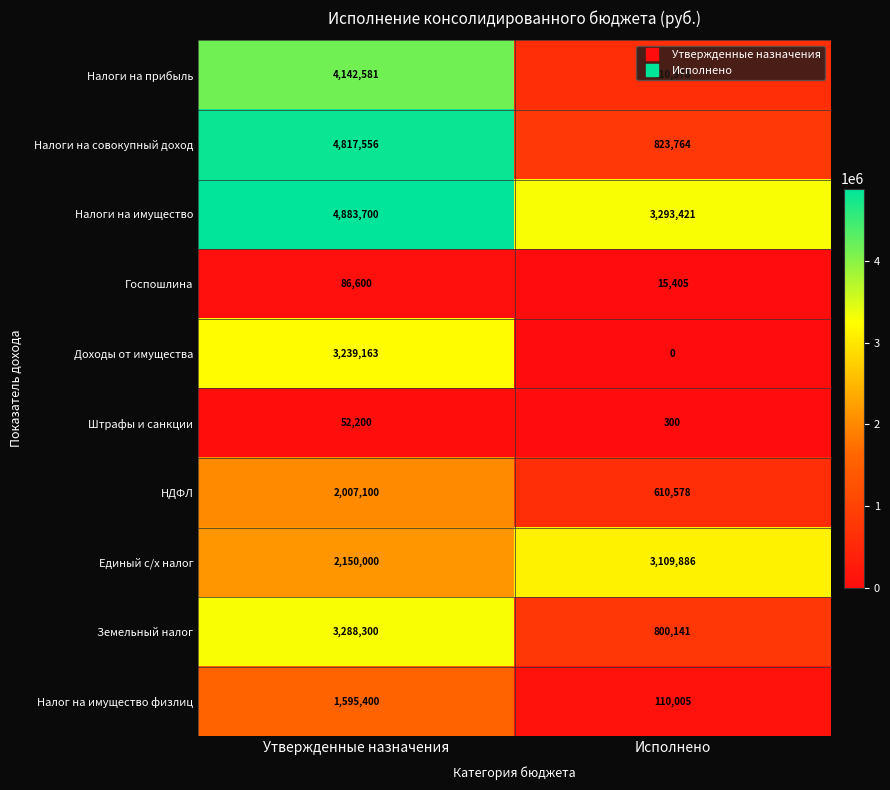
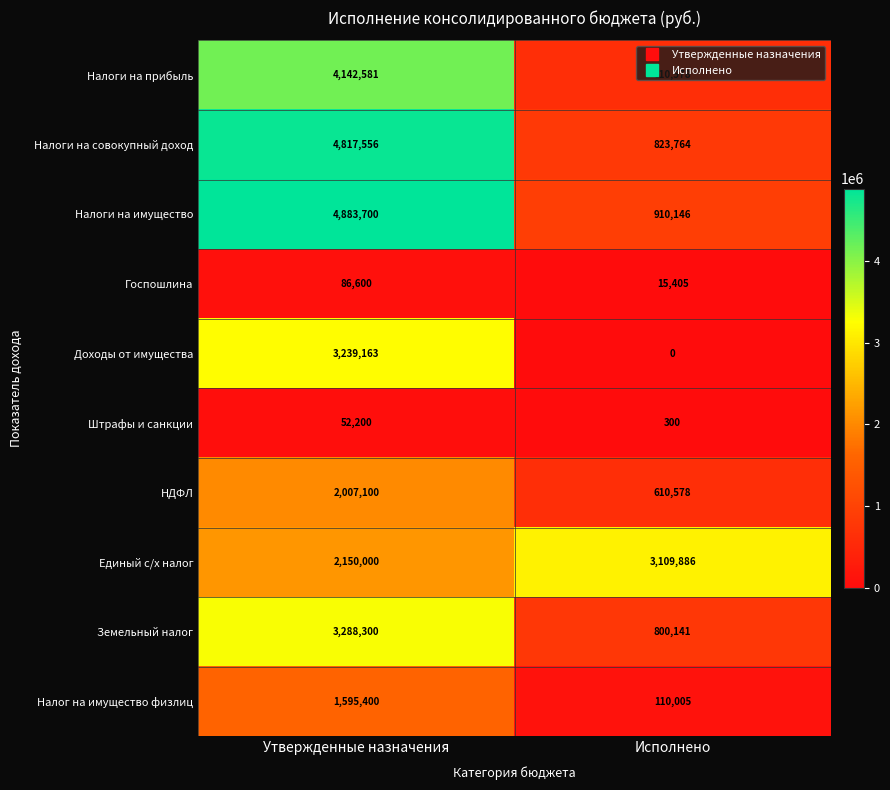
Налоги на имущество, Исполнено: 3,293,421 -> 910,146
